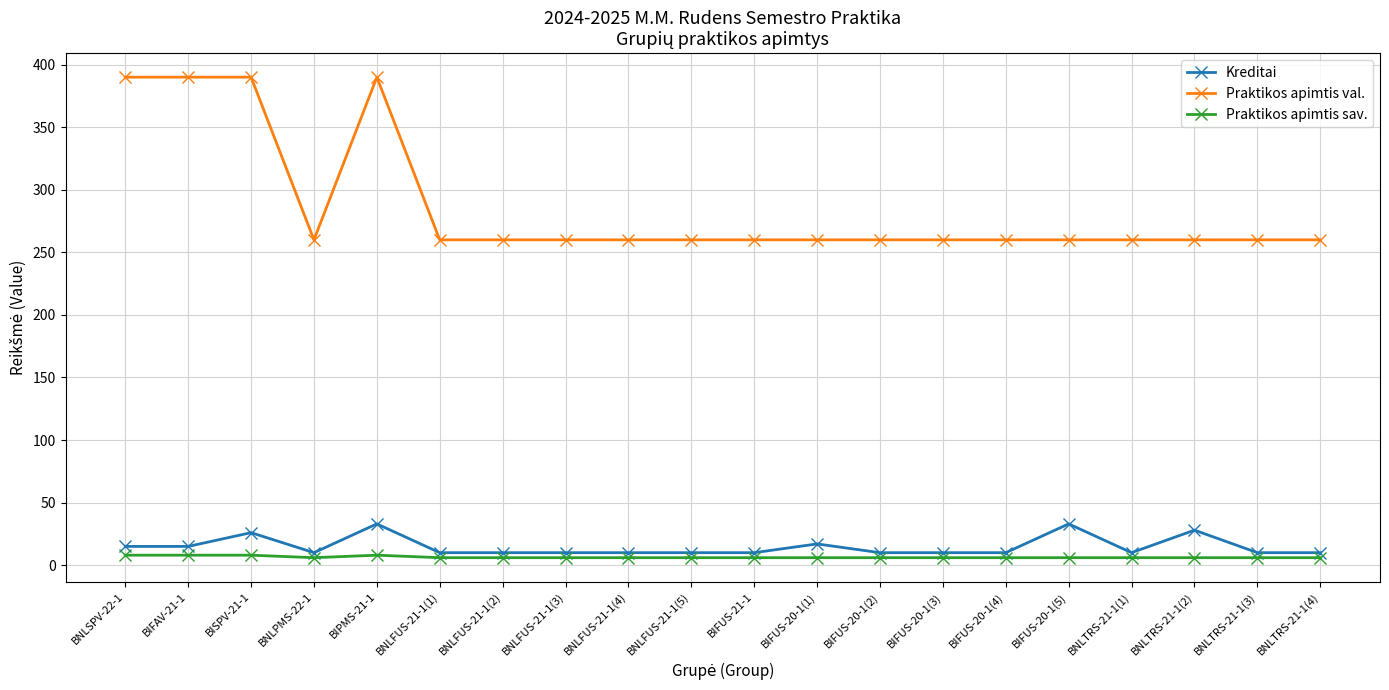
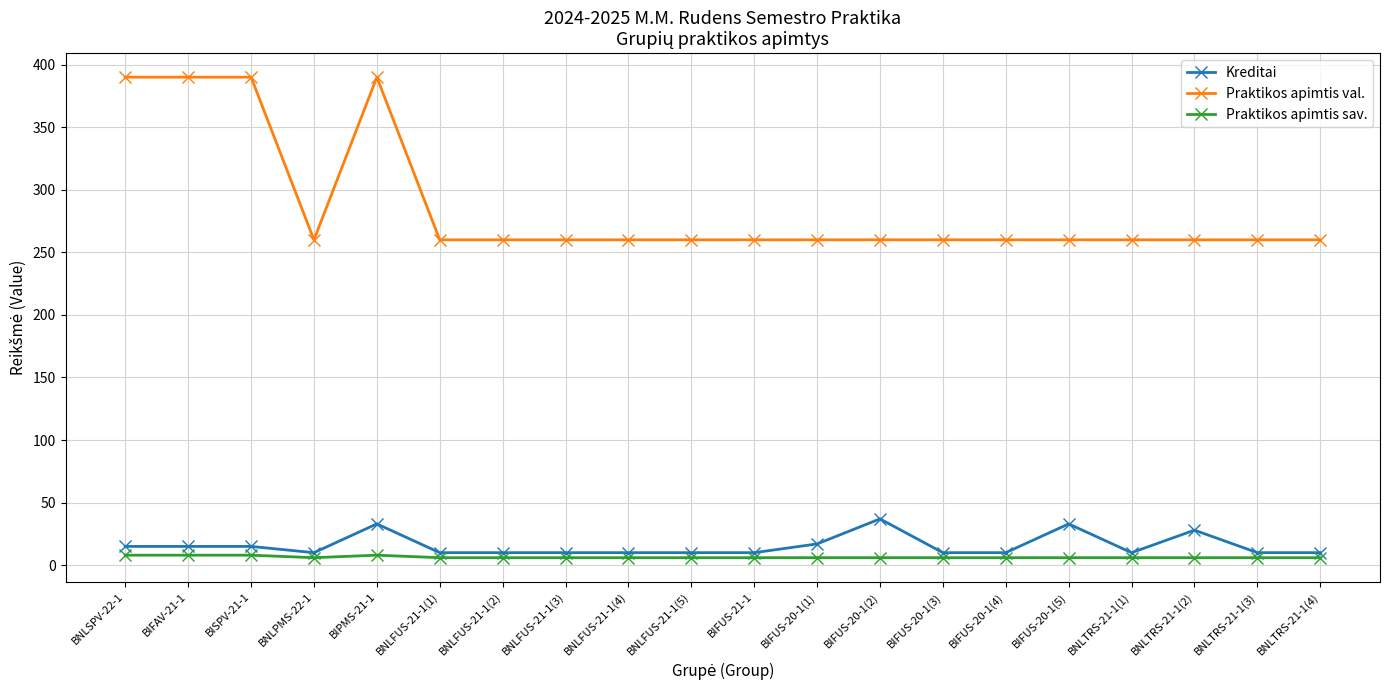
Kreditai, BISPV-21-1: 26 -> 15
Kreditai, BIFUS-20-1(2): 10 -> 37
